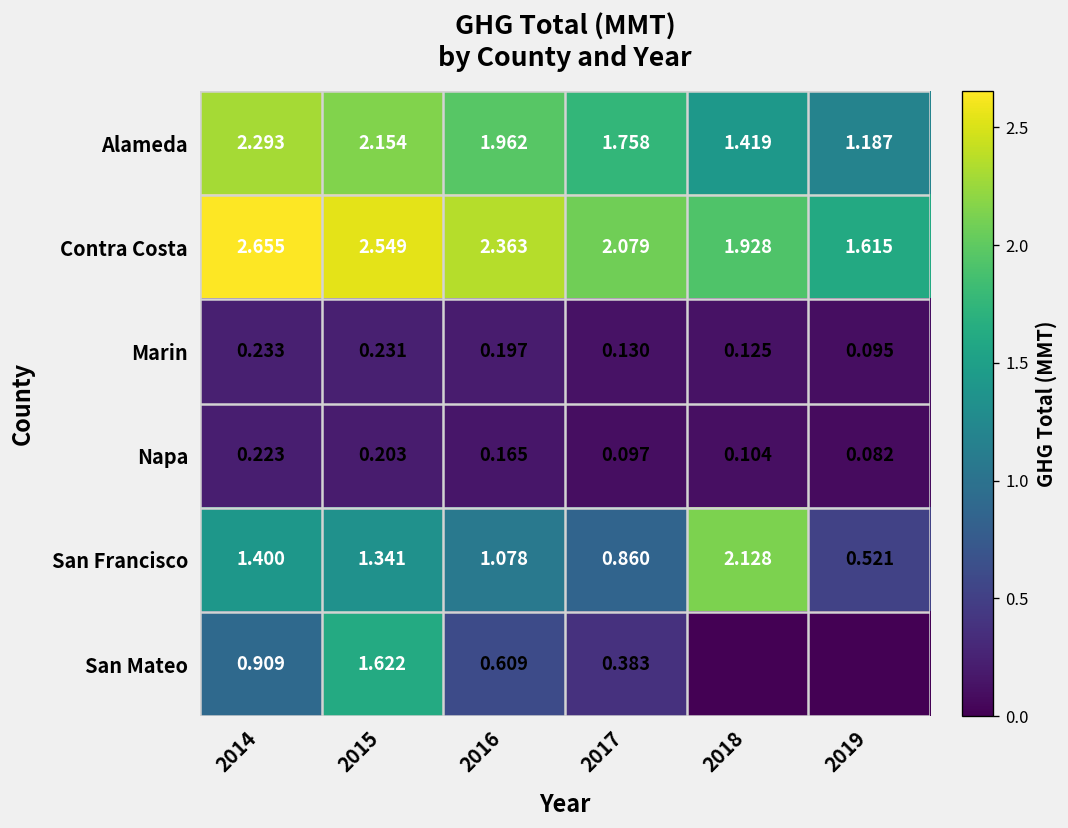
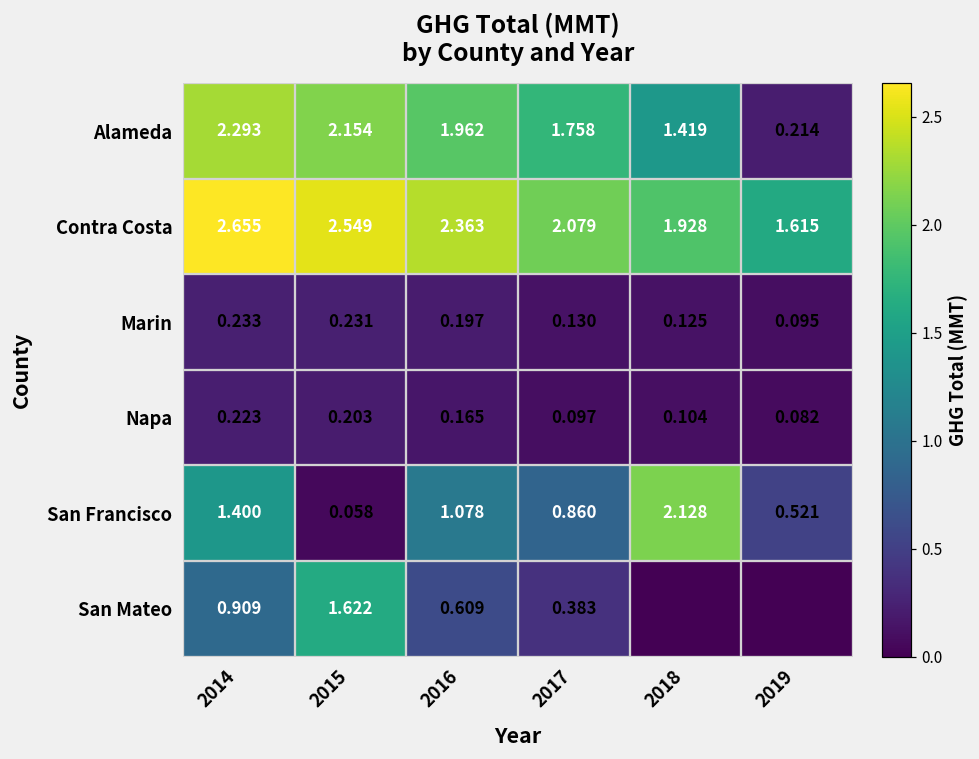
Alameda, 2019: 1.187 -> 0.214
San Francisco, 2015: 1.341 -> 0.058
